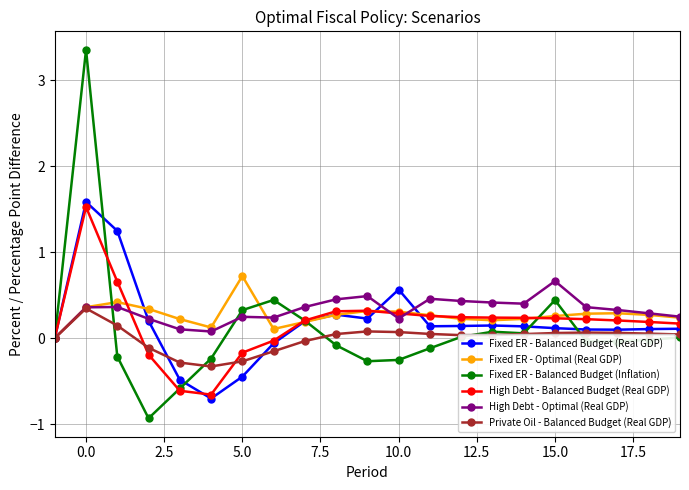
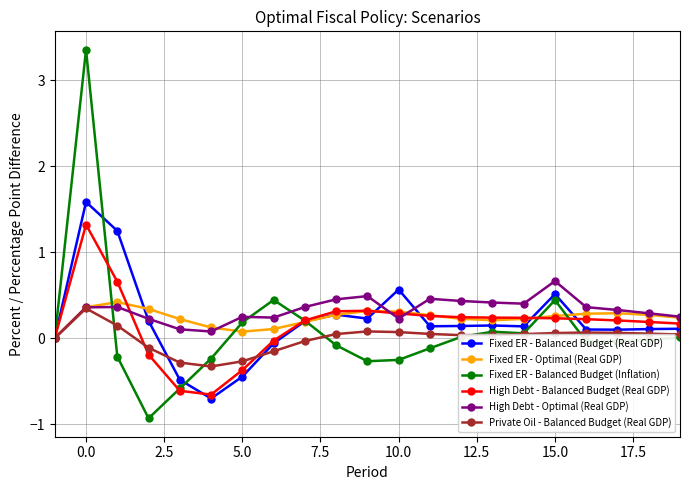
High Debt - Balanced Budget (Real GDP), 0.0: 1.5 -> 1.3
Fixed ER - Optimal (Real GDP), 5.0: 0.7 -> 0.1
Fixed ER - Balanced Budget (Inflation), 5.0: 0.3 -> 0.2
High Debt - Balanced Budget (Real GDP), 5.0: -0.2 -> -0.4
Fixed ER - Balanced Budget (Real GDP), 15.0: 0.1 -> 0.5
